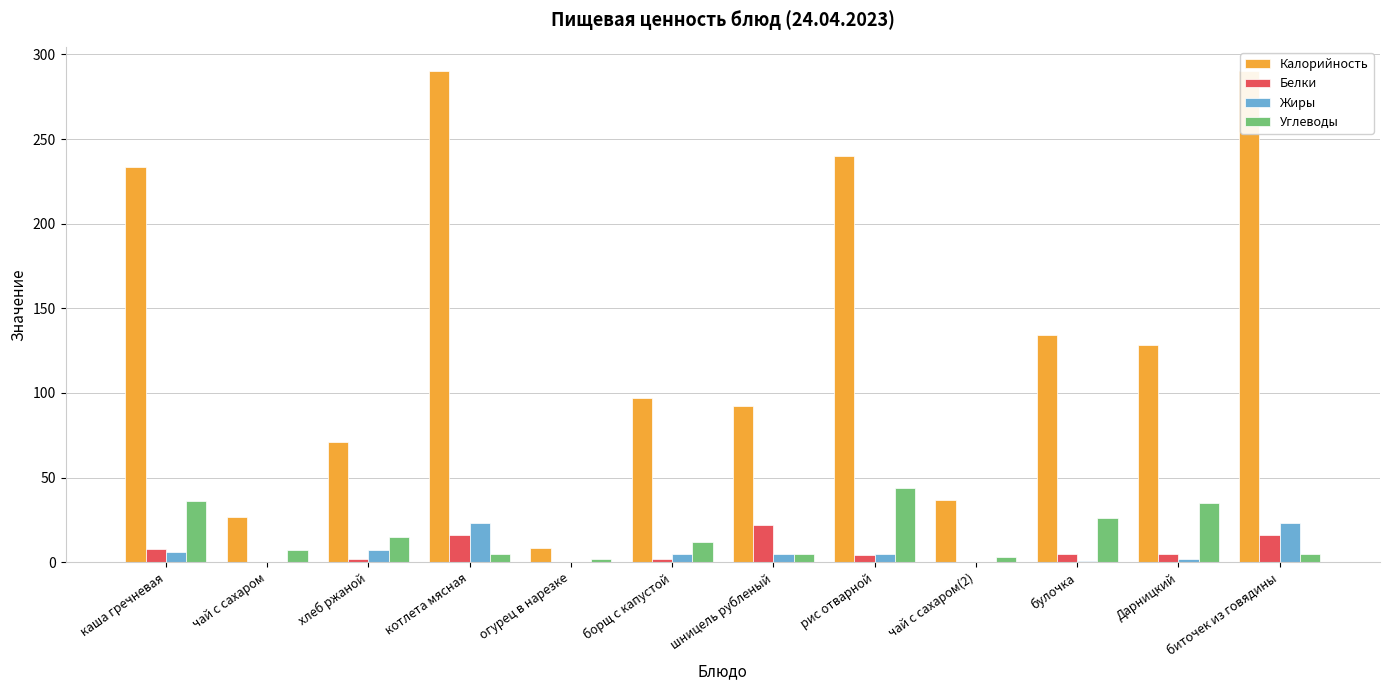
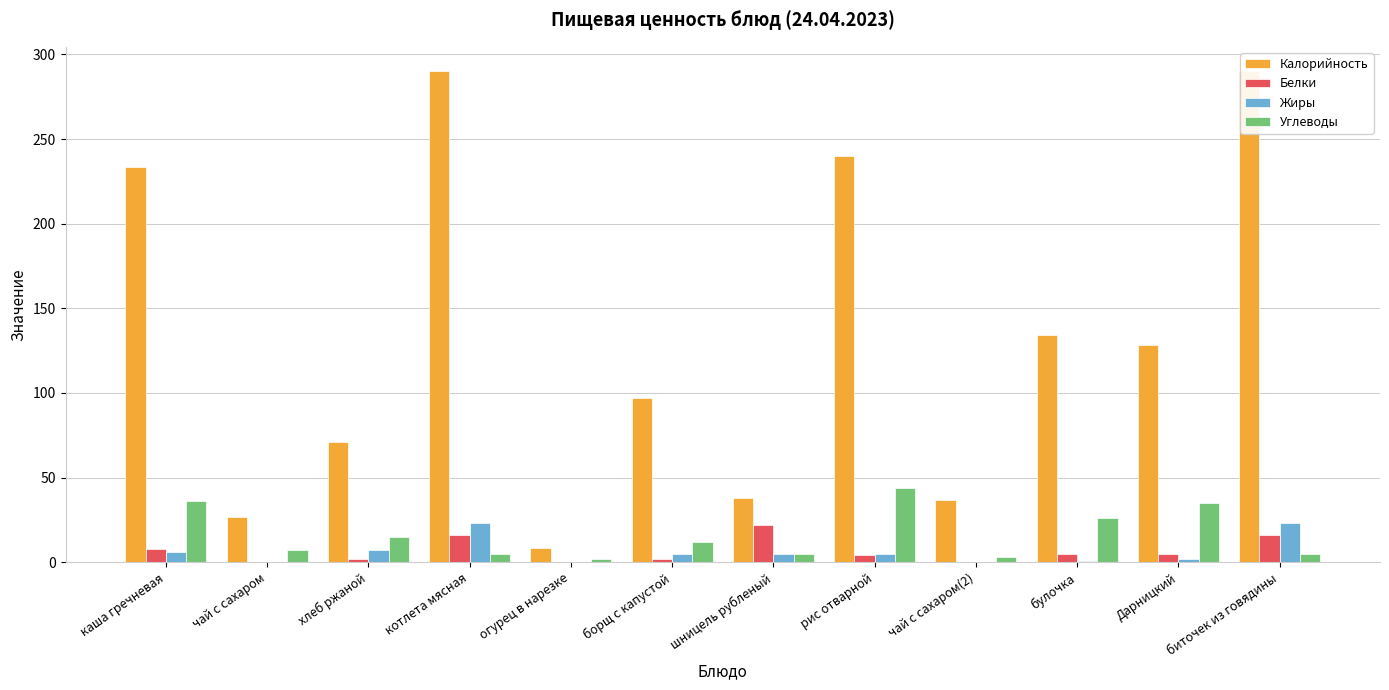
Калорийность, шницель рубленый: 92 -> 38
